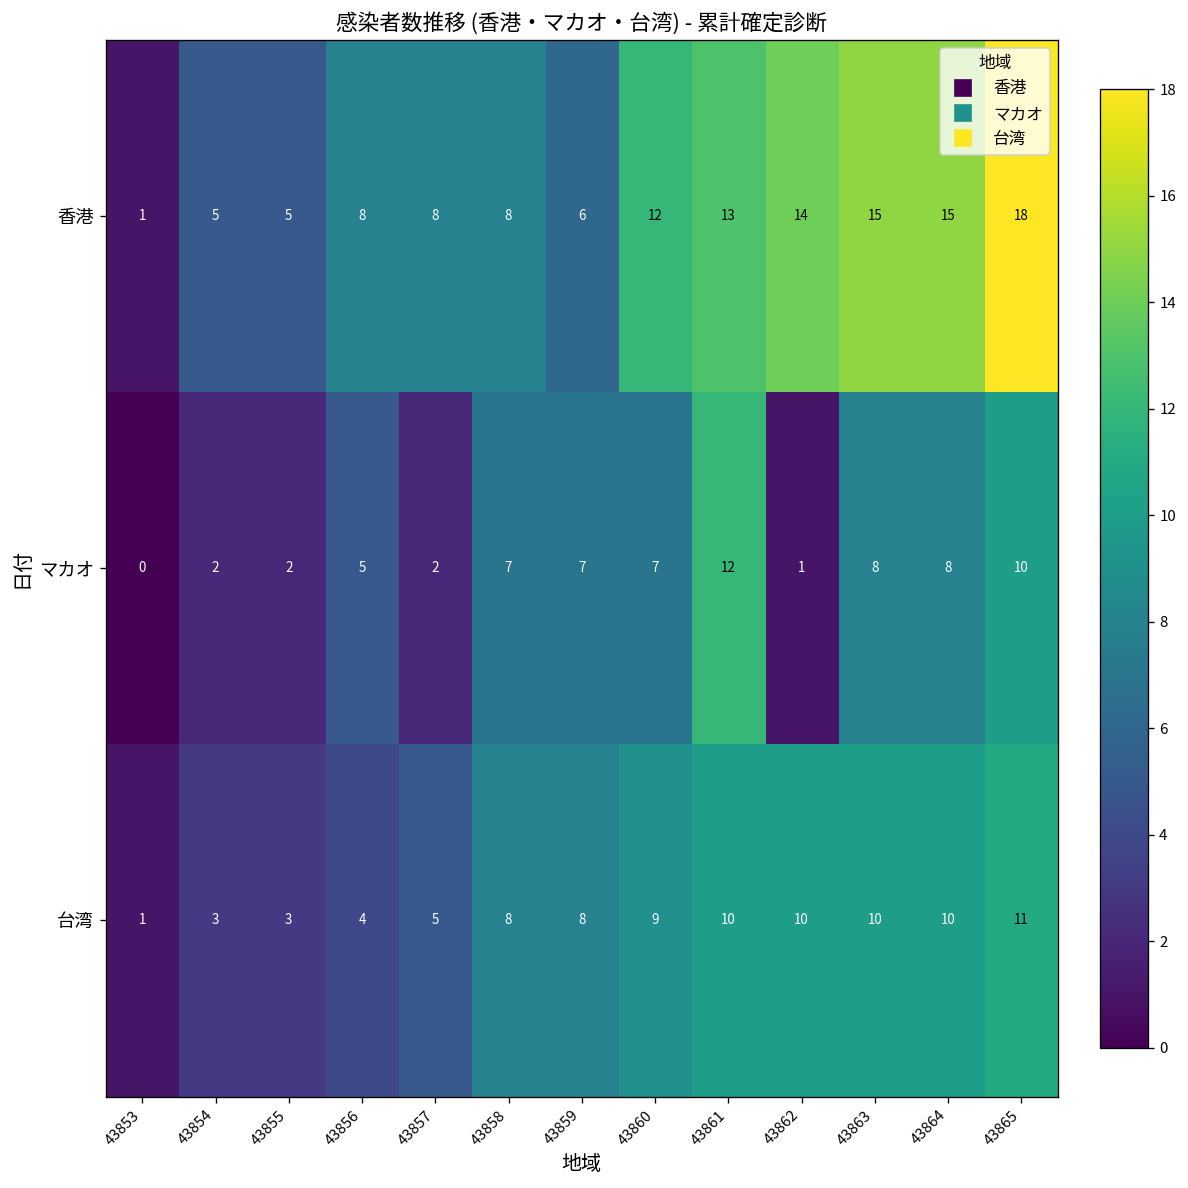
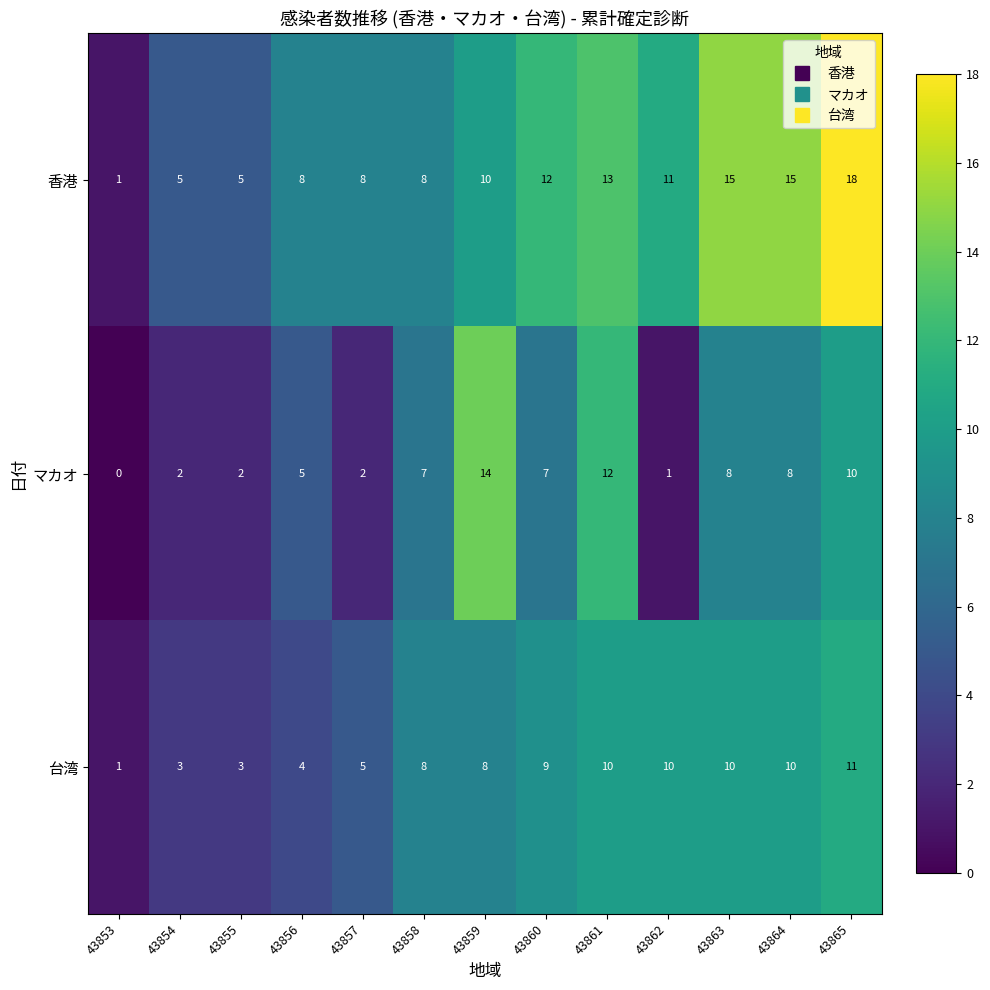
香港, 43859: 6 -> 10
香港, 43862: 14 -> 11
マカオ, 43859: 7 -> 14
